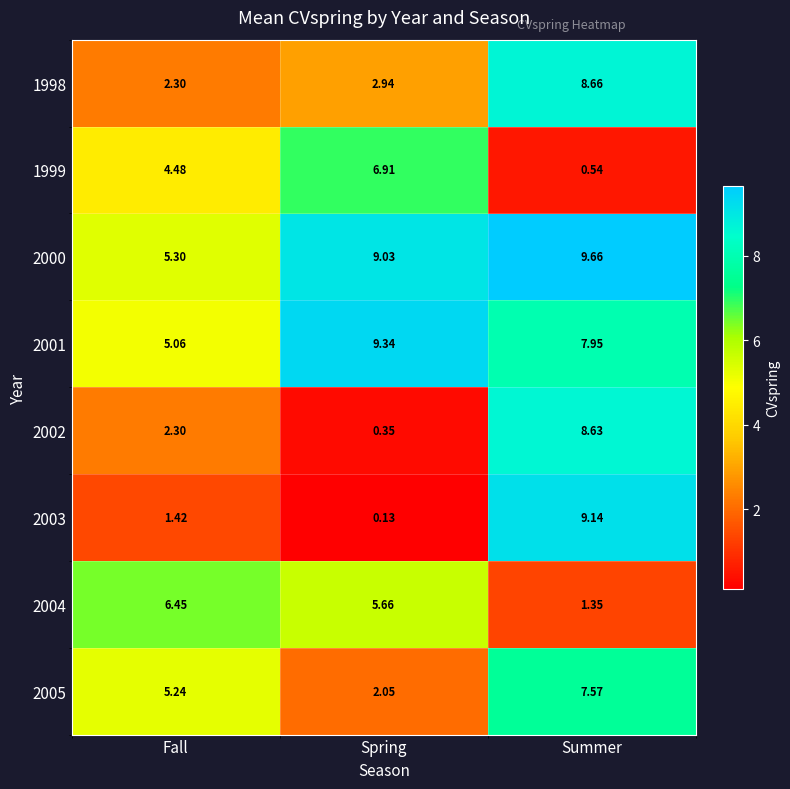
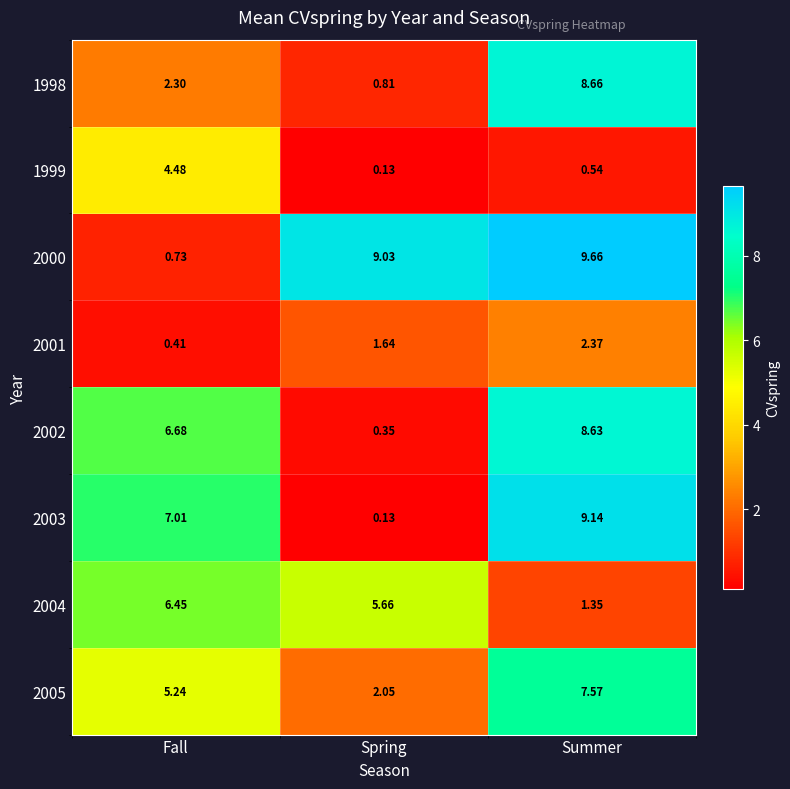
1998, Spring: 2.94 -> 0.81
1999, Spring: 6.91 -> 0.13
2000, Fall: 5.30 -> 0.73
2001, Fall: 5.06 -> 0.41
2001, Spring: 9.34 -> 1.64
2001, Summer: 7.95 -> 2.37
2002, Fall: 2.30 -> 6.68
2003, Fall: 1.42 -> 7.01
